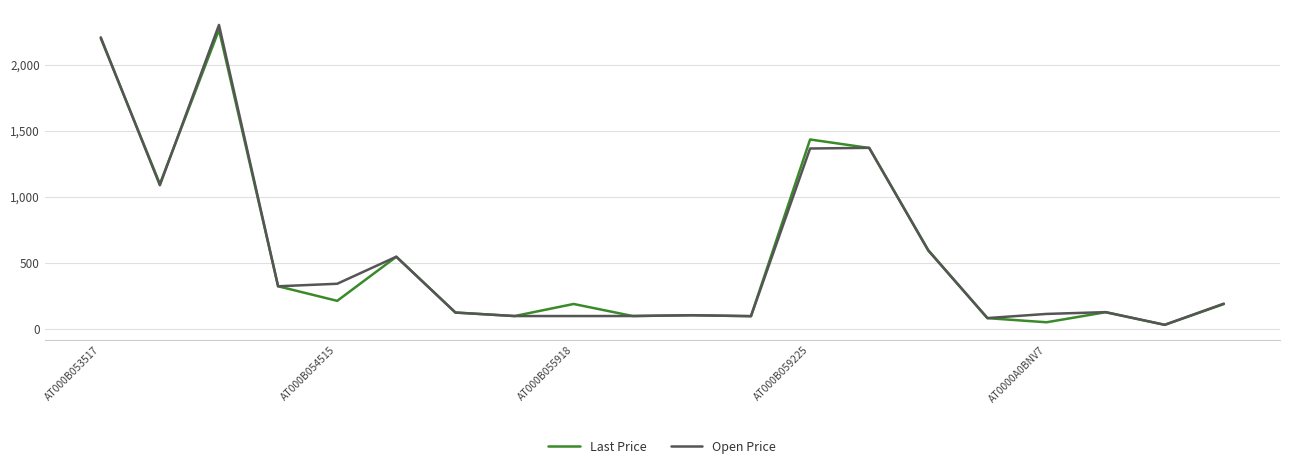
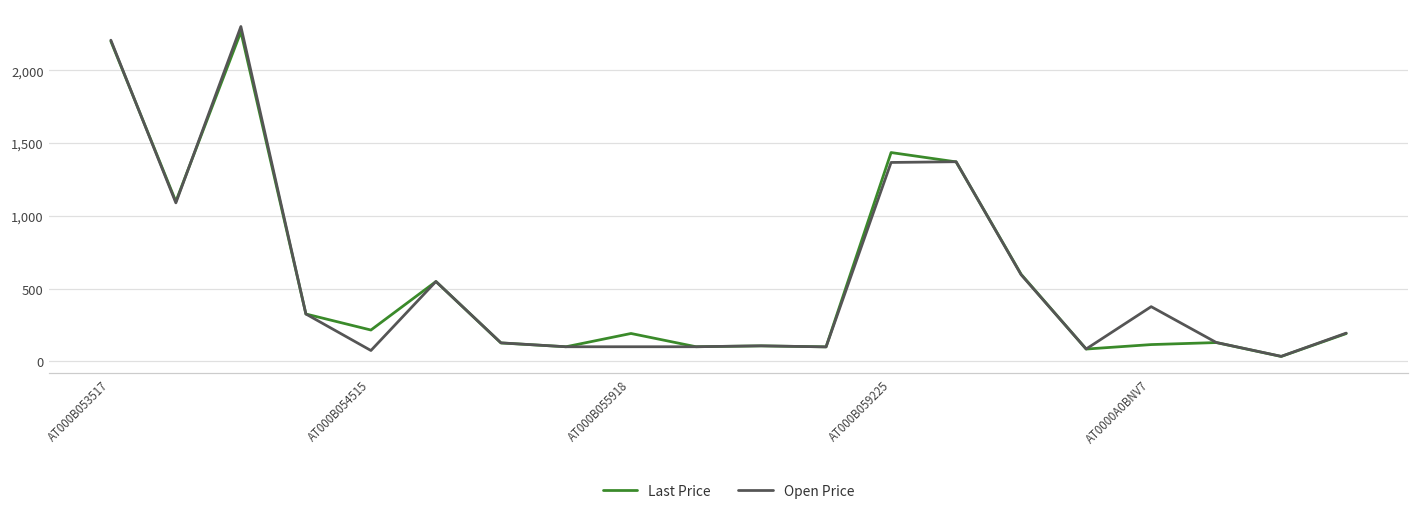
Open Price, AT000B054515: 340 -> 70
Last Price, AT0000A0BNV7: 50 -> 110
Open Price, AT0000A0BNV7: 120 -> 380
